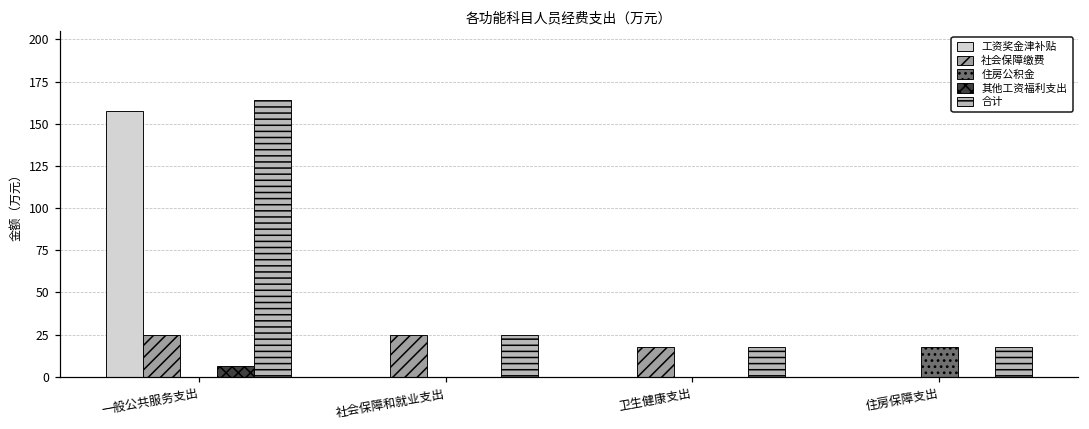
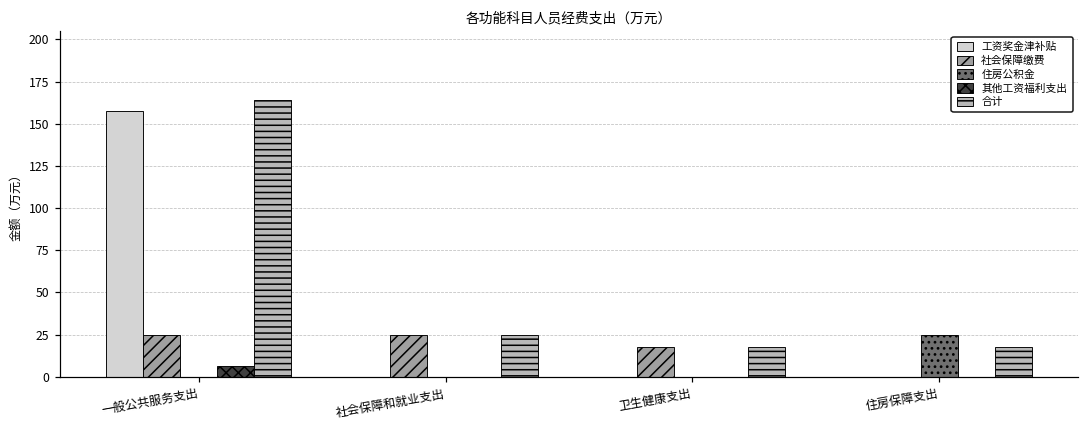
住房公积金, 住房保障支出: 18 -> 25
